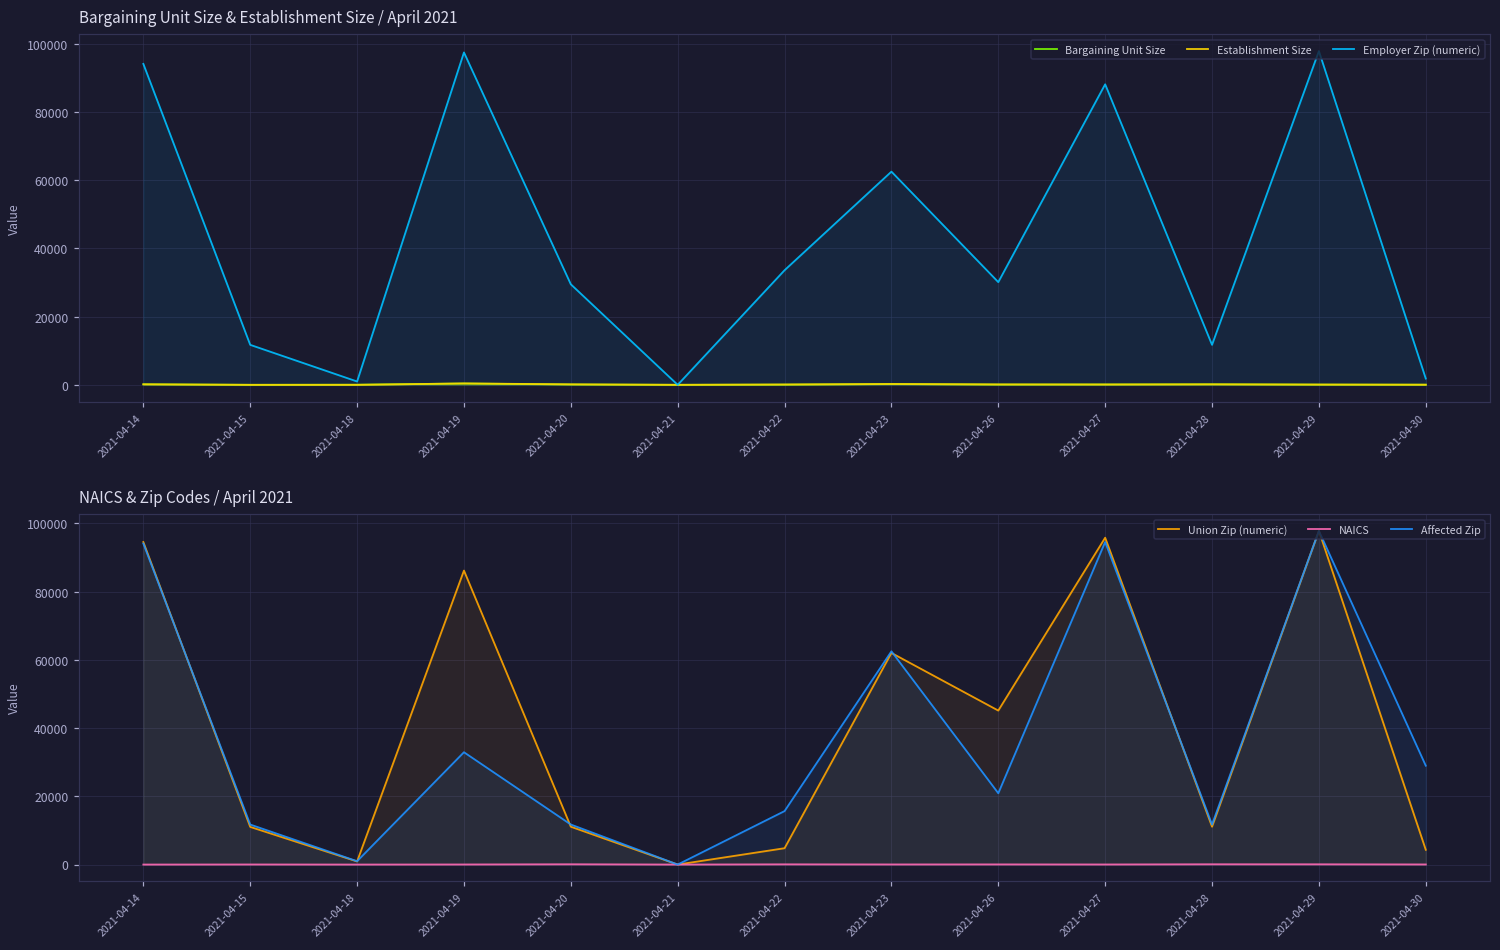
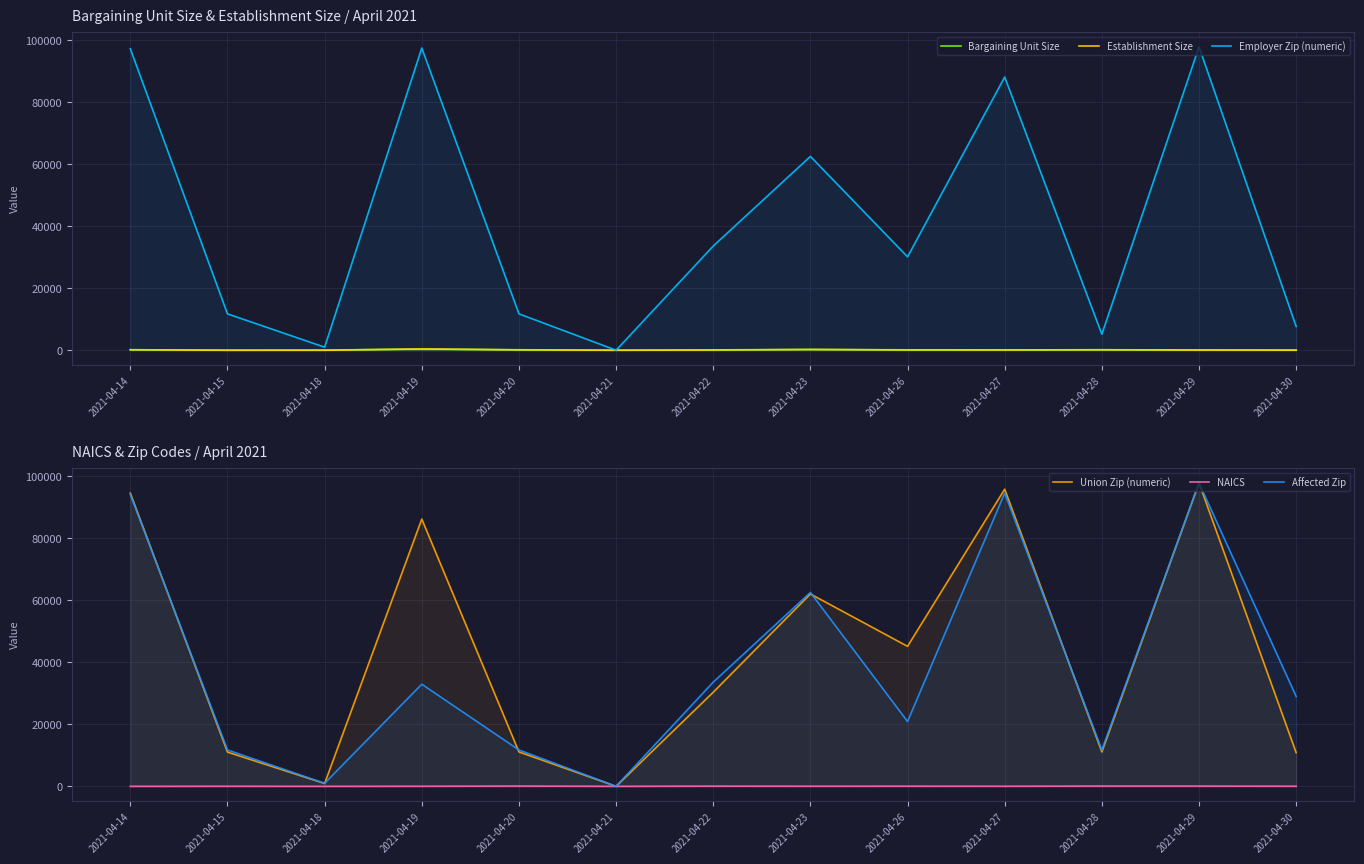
Bargaining Unit Size & Establishment Size / April 2021, Employer Zip (numeric), 2021-04-14: 94000 -> 97000
Bargaining Unit Size & Establishment Size / April 2021, Employer Zip (numeric), 2021-04-20: 29000 -> 12000
Bargaining Unit Size & Establishment Size / April 2021, Employer Zip (numeric), 2021-04-28: 12000 -> 5000
Bargaining Unit Size & Establishment Size / April 2021, Employer Zip (numeric), 2021-04-30: 2000 -> 8000
NAICS & Zip Codes / April 2021, Union Zip (numeric), 2021-04-22: 5000 -> 30000
NAICS & Zip Codes / April 2021, Affected Zip, 2021-04-22: 16000 -> 34000
NAICS & Zip Codes / April 2021, Union Zip (numeric), 2021-04-30: 4000 -> 11000
